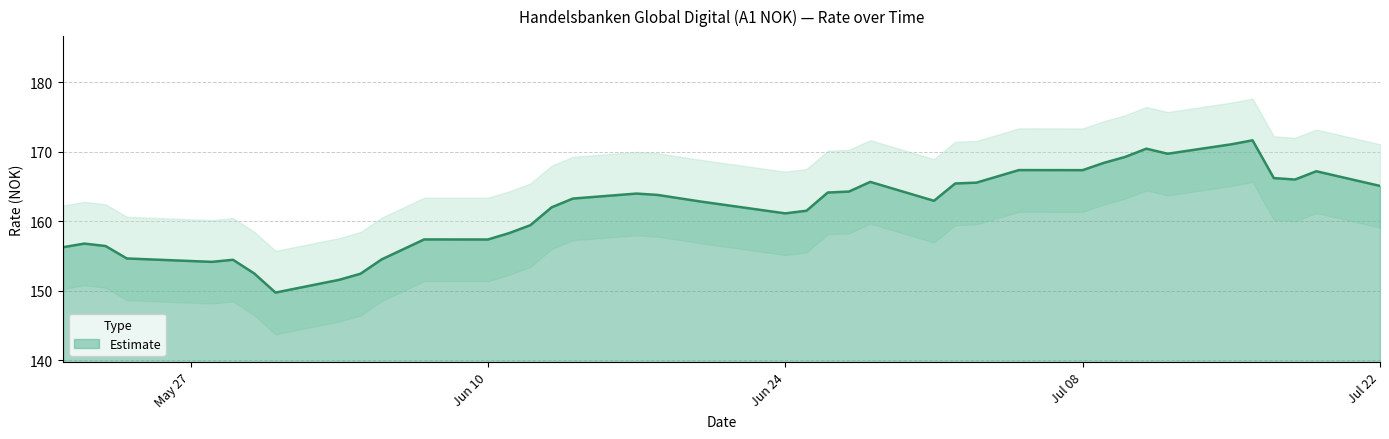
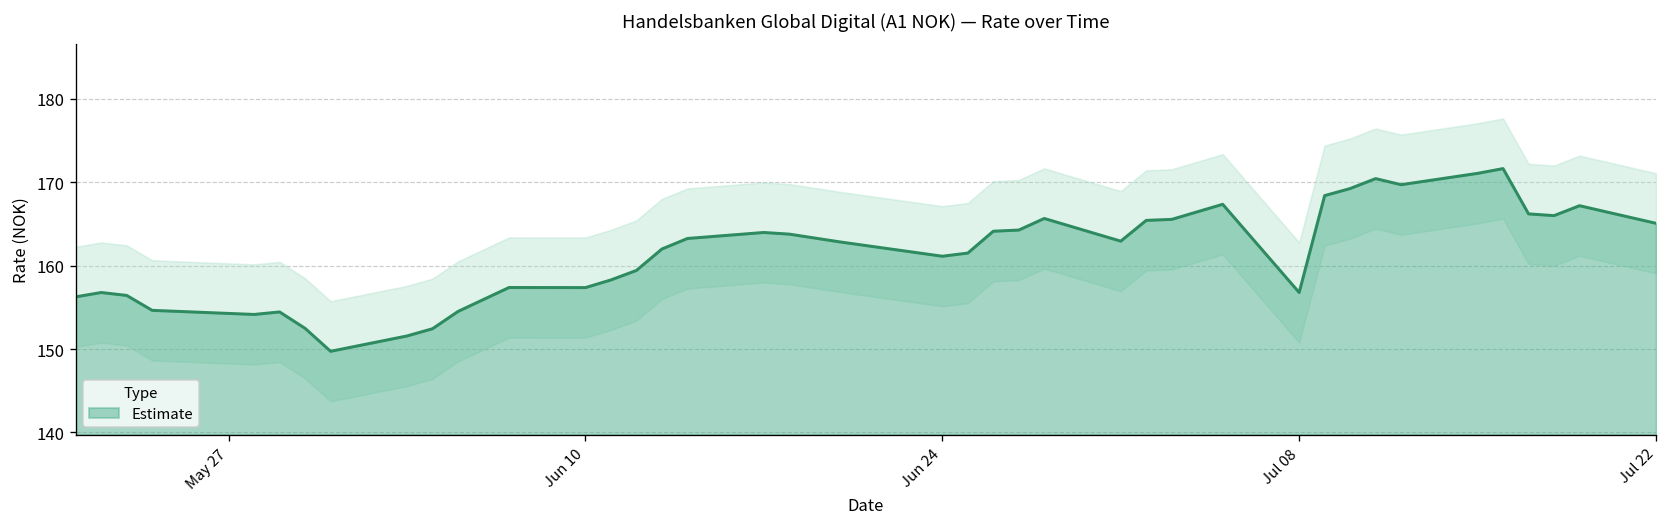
Estimate, Jul 08: 167 -> 157
